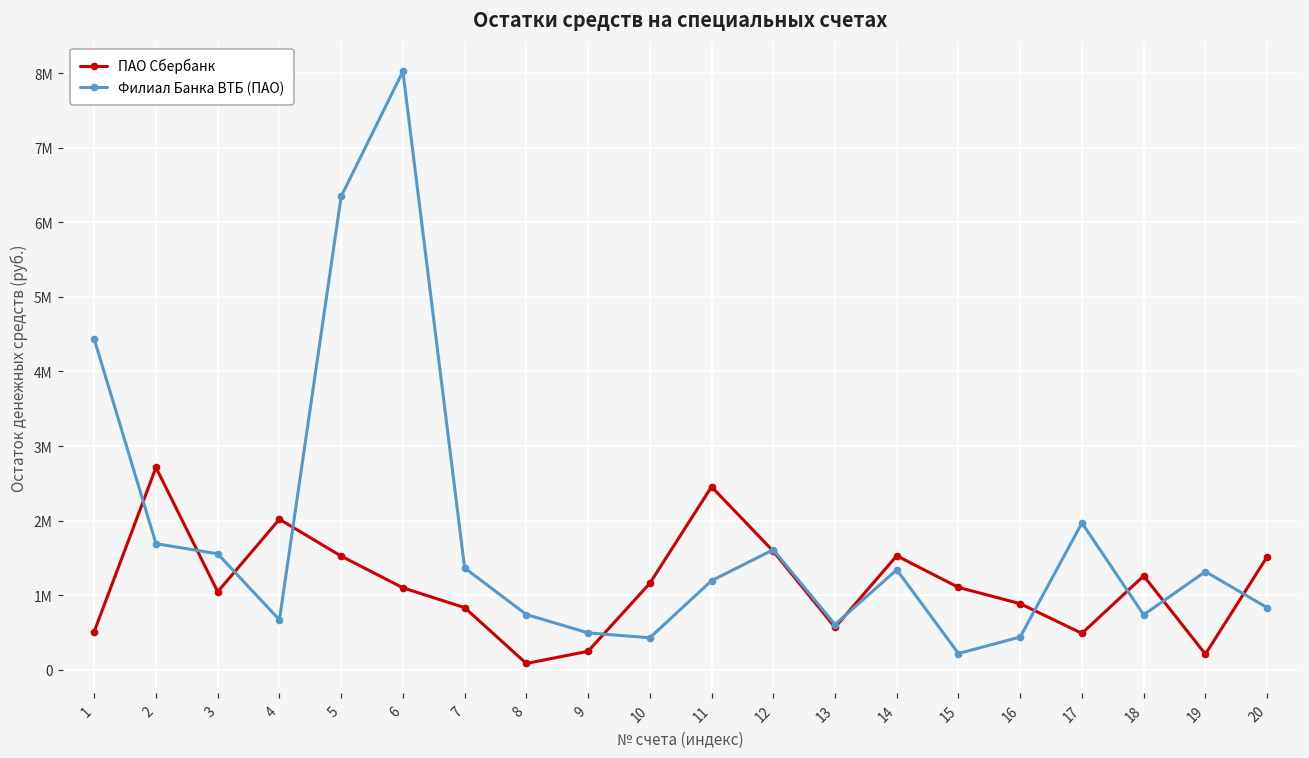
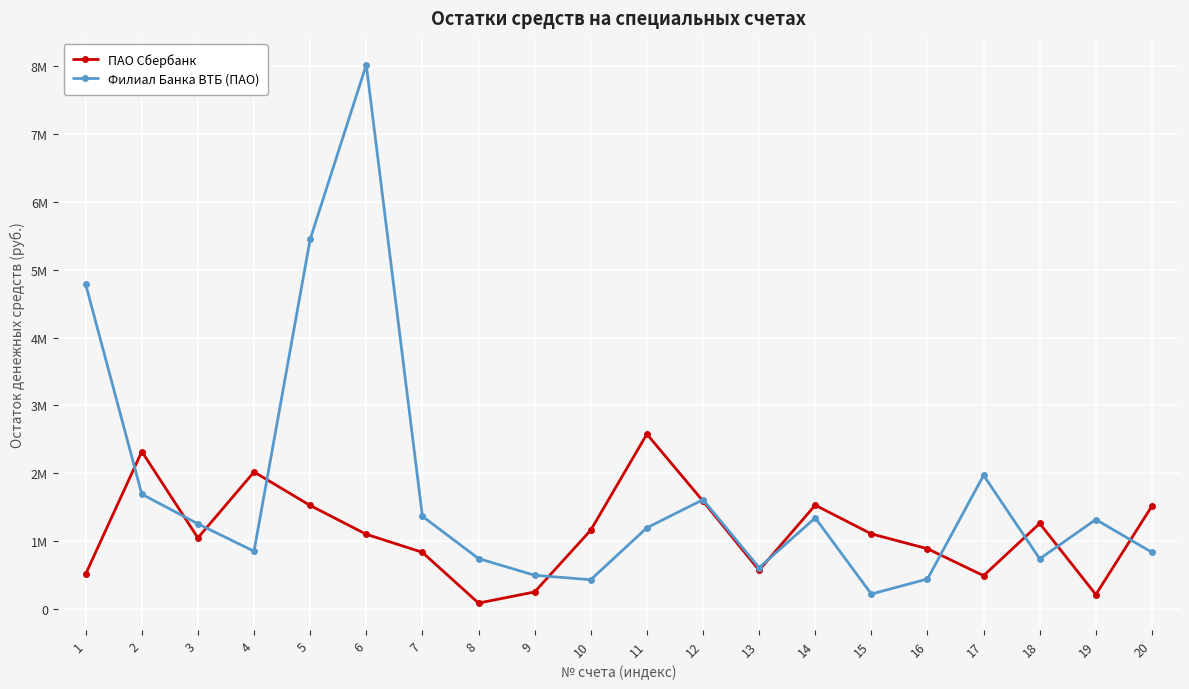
Филиал Банка ВТБ (ПАО), 1: 4400000 -> 4800000
ПАО Сбербанк, 2: 2700000 -> 2300000
Филиал Банка ВТБ (ПАО), 3: 1600000 -> 1300000
Филиал Банка ВТБ (ПАО), 4: 700000 -> 800000
Филиал Банка ВТБ (ПАО), 5: 6300000 -> 5400000
ПАО Сбербанк, 11: 2500000 -> 2600000
